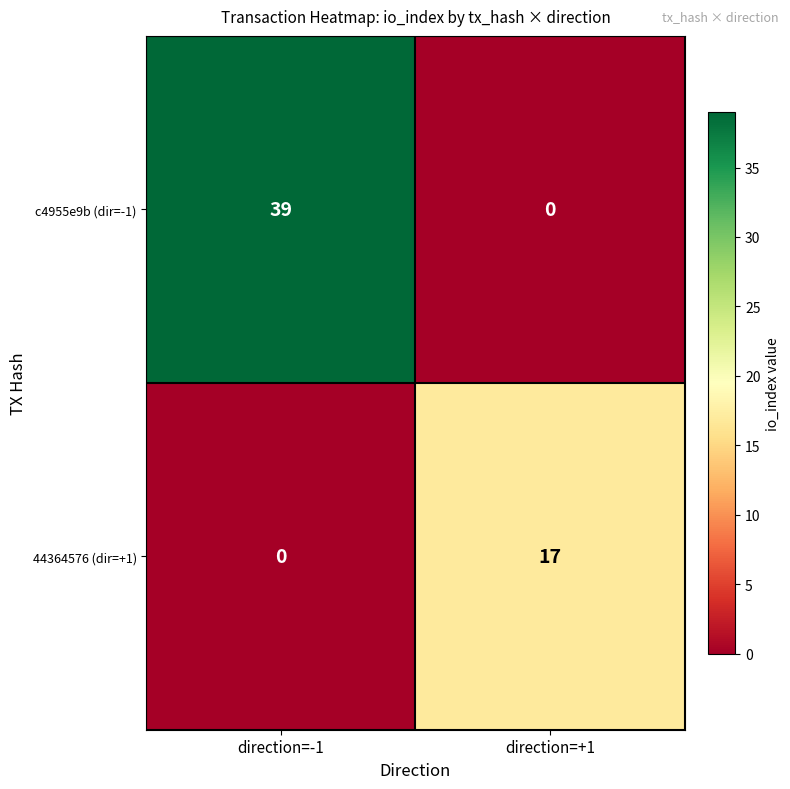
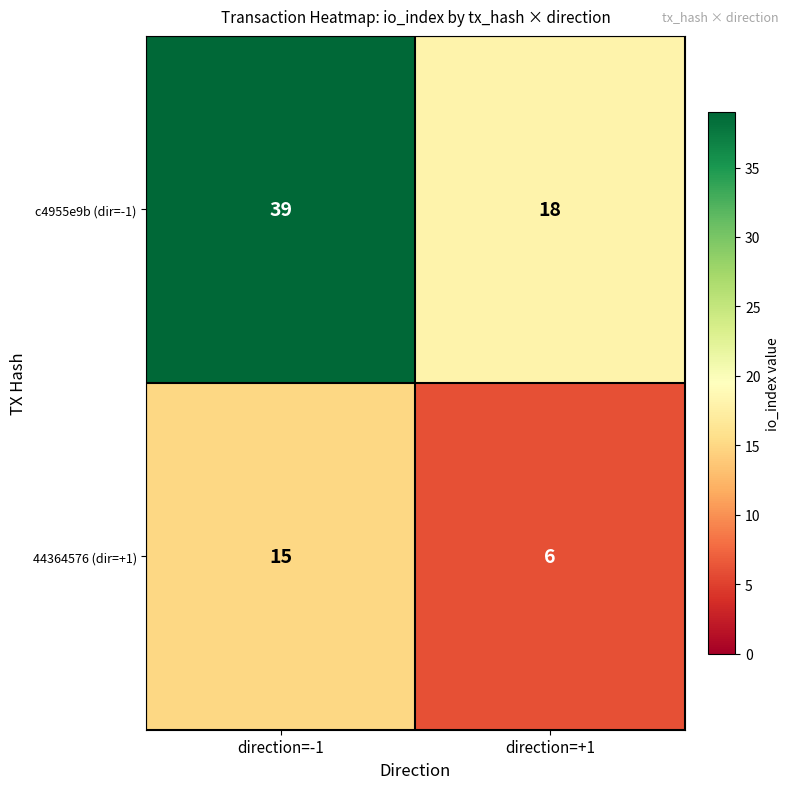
c4955e9b (dir=-1), direction=+1: 0 -> 18
44364576 (dir=+1), direction=-1: 0 -> 15
44364576 (dir=+1), direction=+1: 17 -> 6
